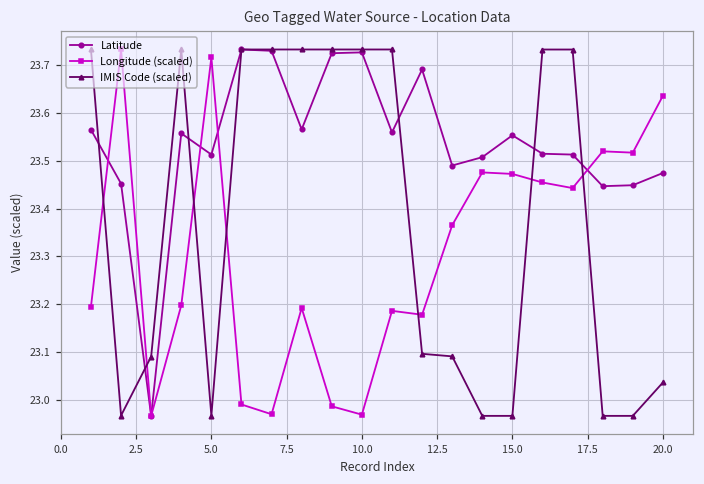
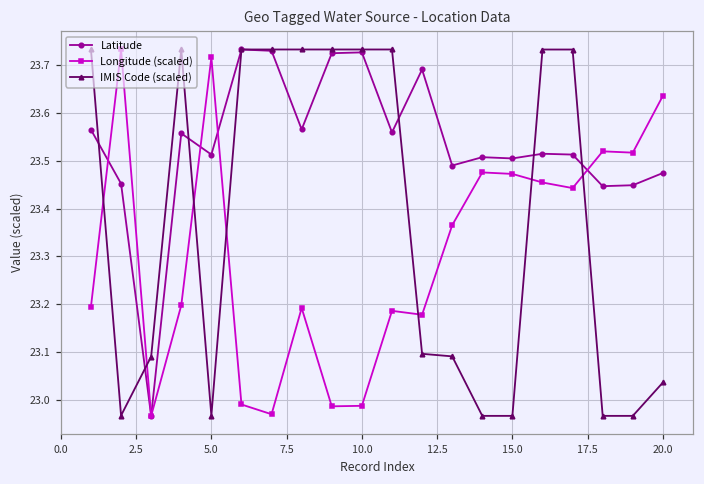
Longitude (scaled), 10.0: 22.97 -> 22.99
Latitude, 15.0: 23.55 -> 23.50
